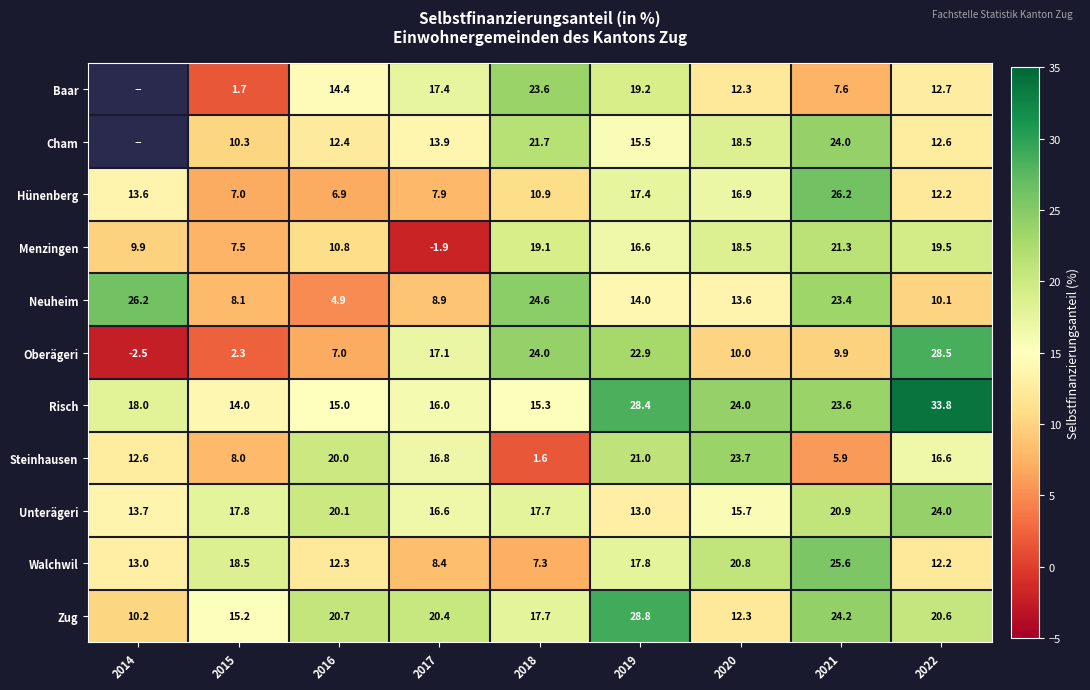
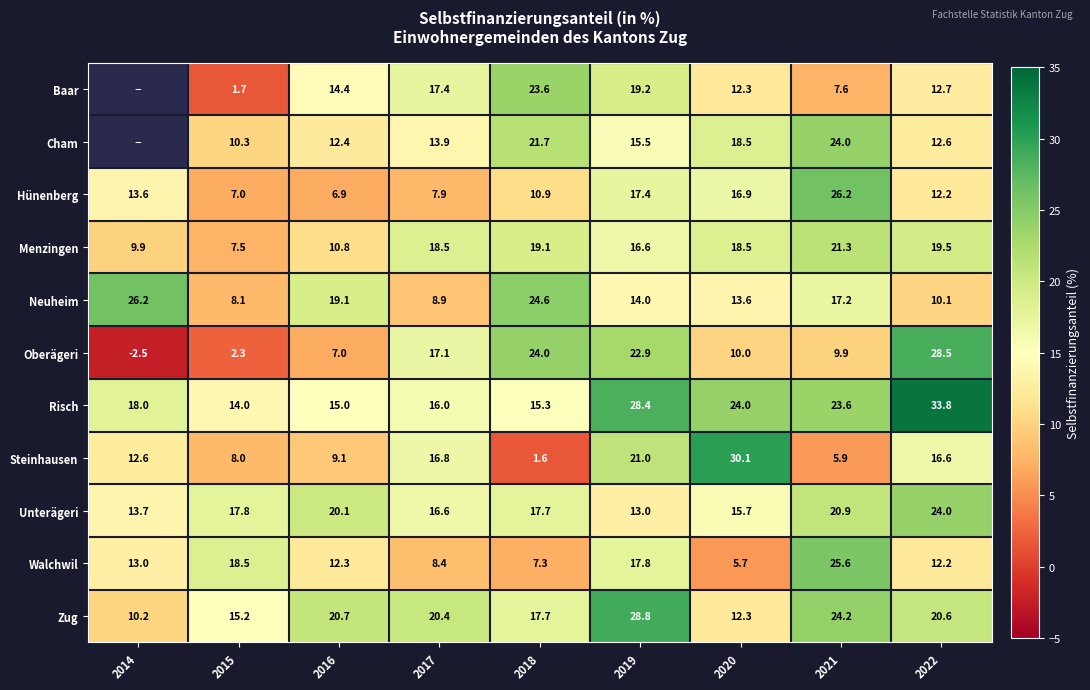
Menzingen, 2017: -1.9 -> 18.5
Neuheim, 2016: 4.9 -> 19.1
Neuheim, 2021: 23.4 -> 17.2
Steinhausen, 2016: 20.0 -> 9.1
Steinhausen, 2020: 23.7 -> 30.1
Walchwil, 2020: 20.8 -> 5.7
